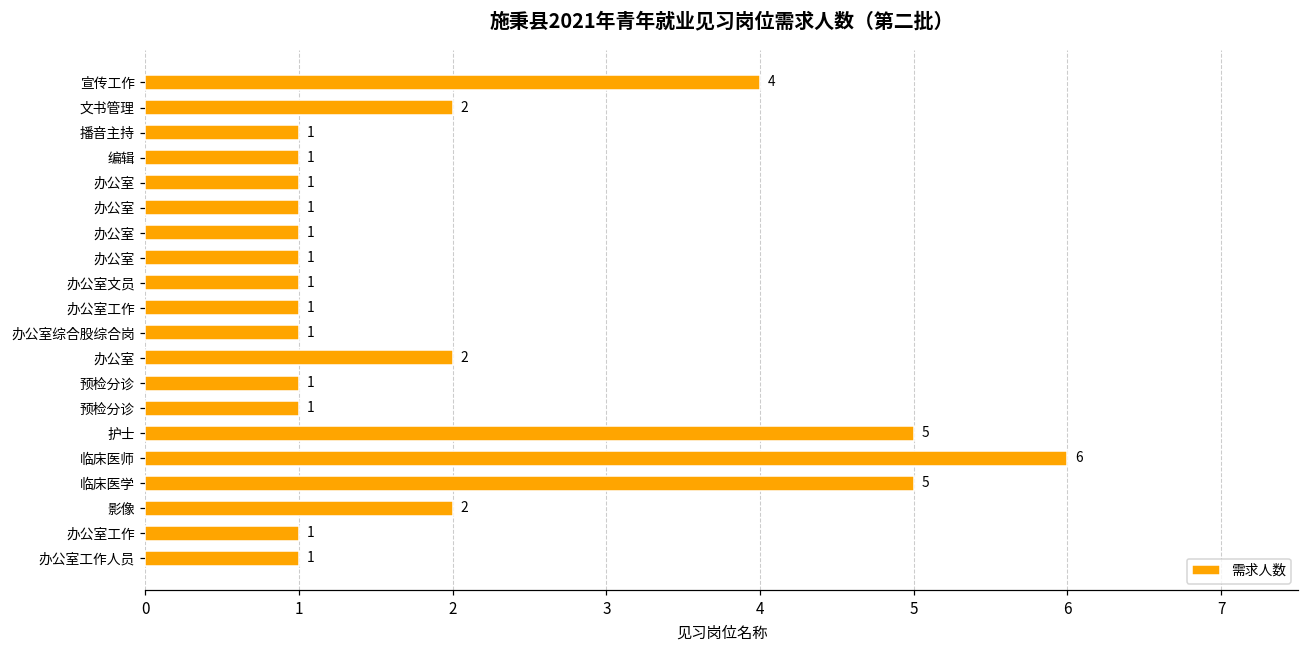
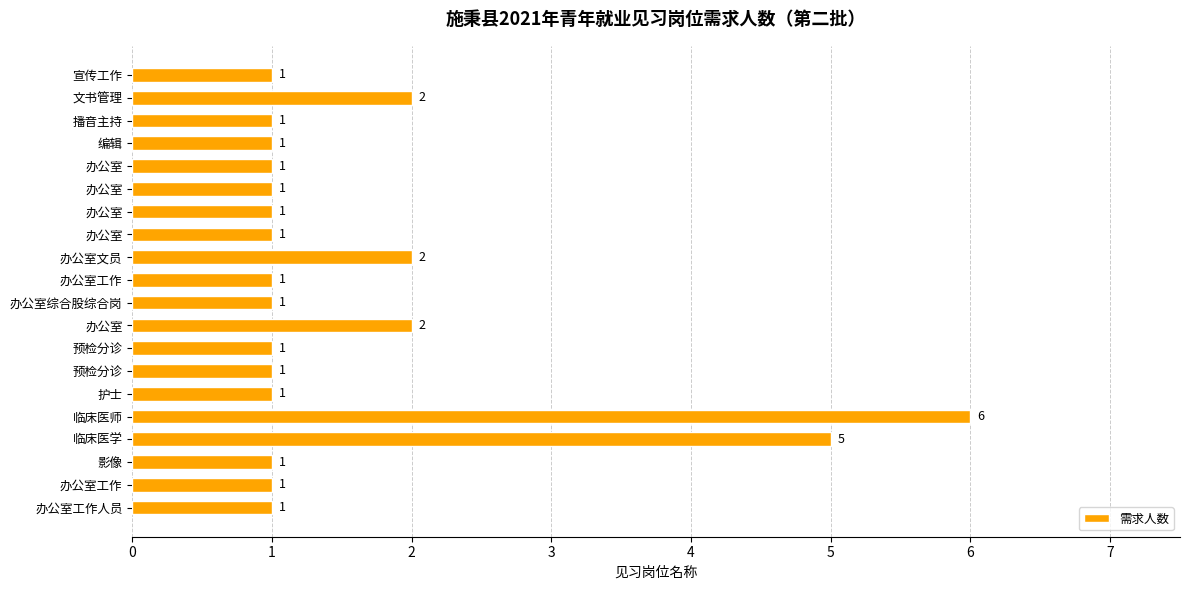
宣传工作: 4 -> 1
办公室文员: 1 -> 2
护士: 5 -> 1
影像: 2 -> 1
